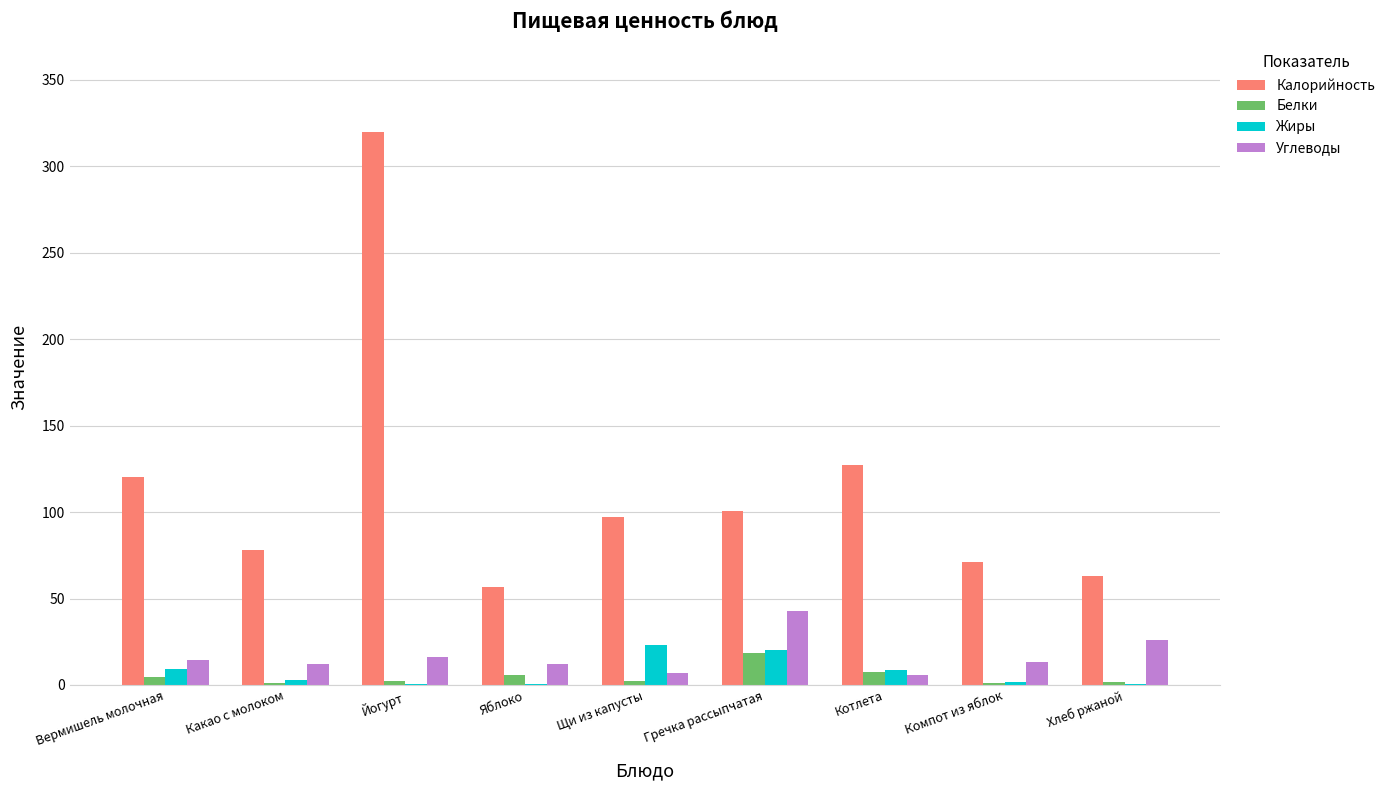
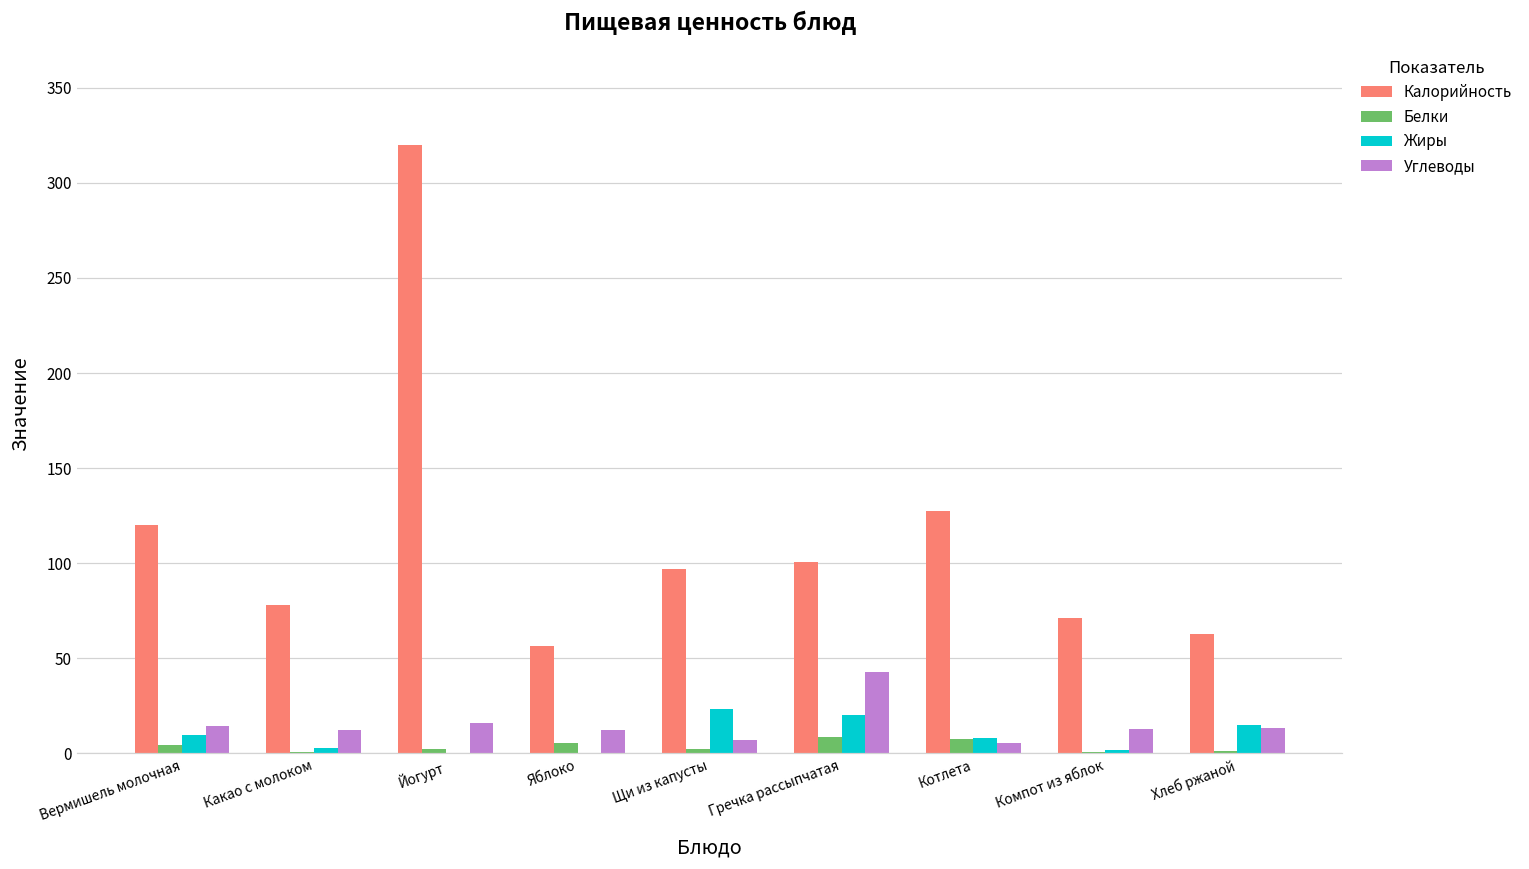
Белки, Гречка рассыпчатая: 18 -> 9
Жиры, Хлеб ржаной: 0 -> 15
Углеводы, Хлеб ржаной: 26 -> 13
